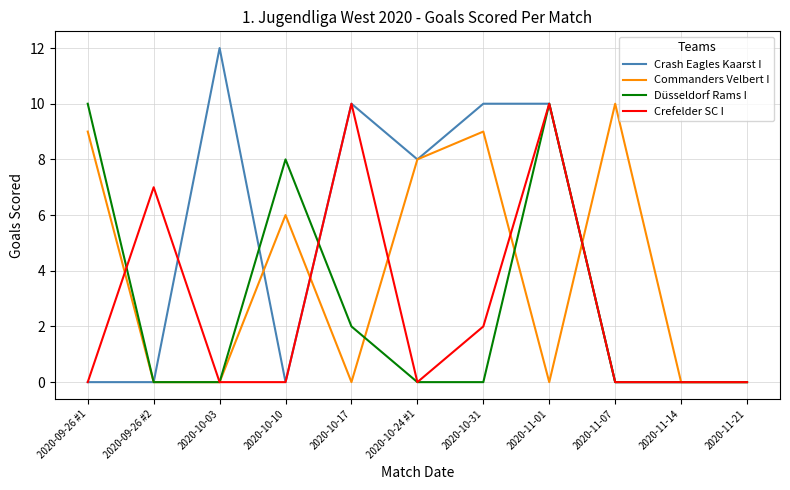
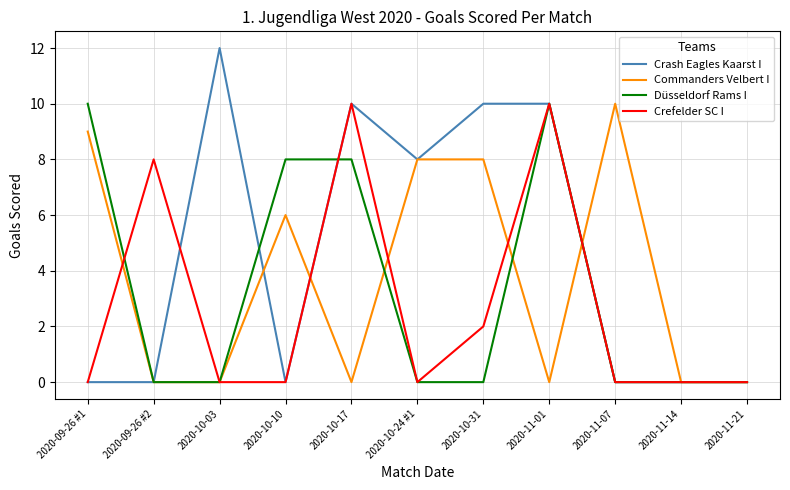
Crefelder SC I, 2020-09-26 #2: 7 -> 8
Düsseldorf Rams I, 2020-10-17: 2 -> 8
Commanders Velbert I, 2020-10-31: 9 -> 8
